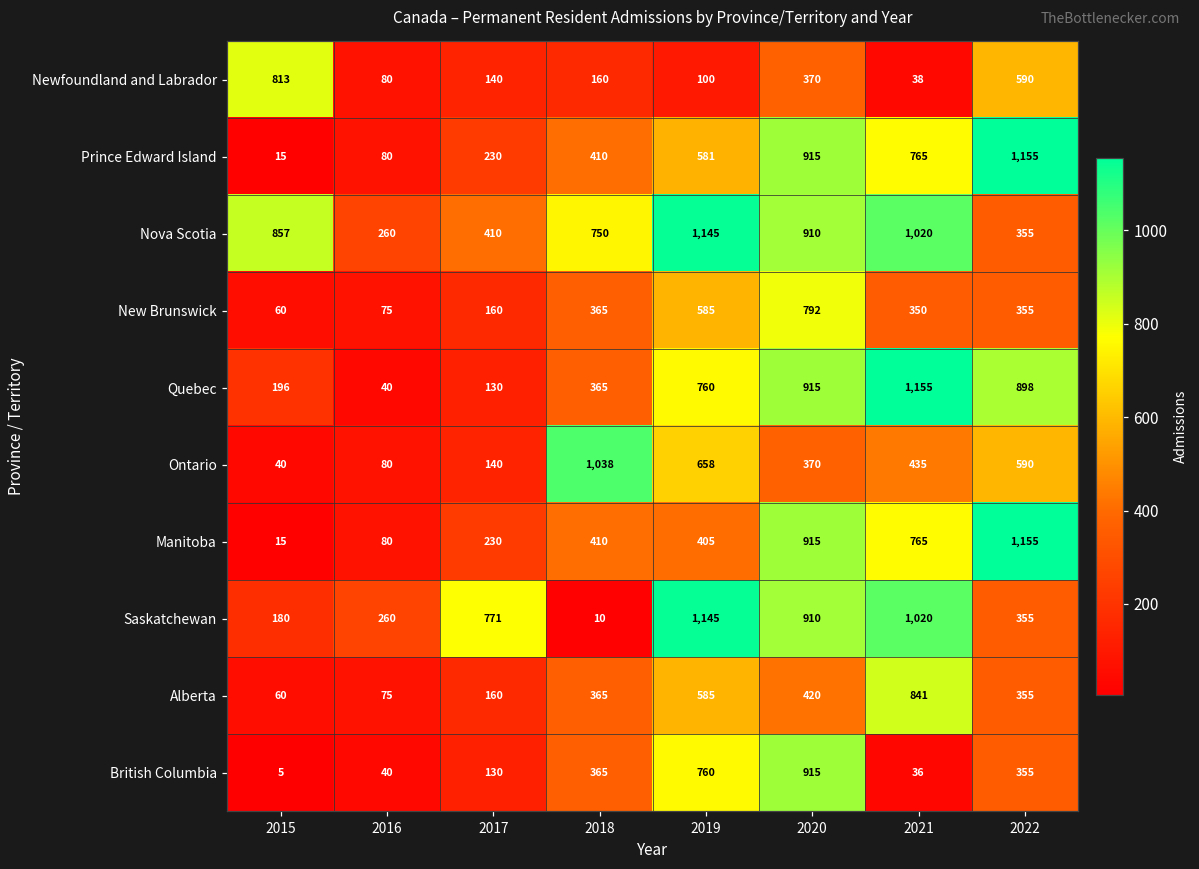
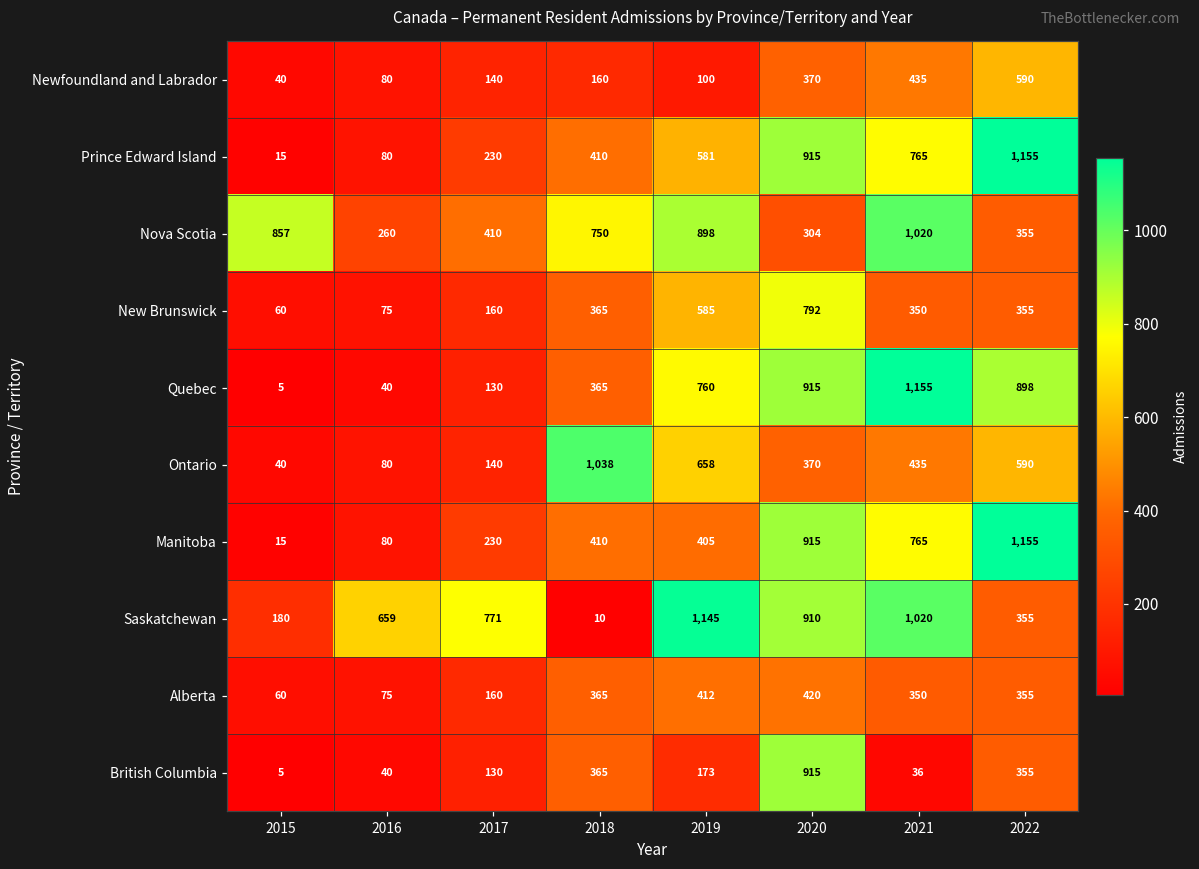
Newfoundland and Labrador, 2015: 813 -> 40
Newfoundland and Labrador, 2021: 38 -> 435
Nova Scotia, 2019: 1,145 -> 898
Nova Scotia, 2020: 910 -> 304
Quebec, 2015: 196 -> 5
Saskatchewan, 2016: 260 -> 659
Alberta, 2019: 585 -> 412
Alberta, 2021: 841 -> 350
British Columbia, 2019: 760 -> 173
